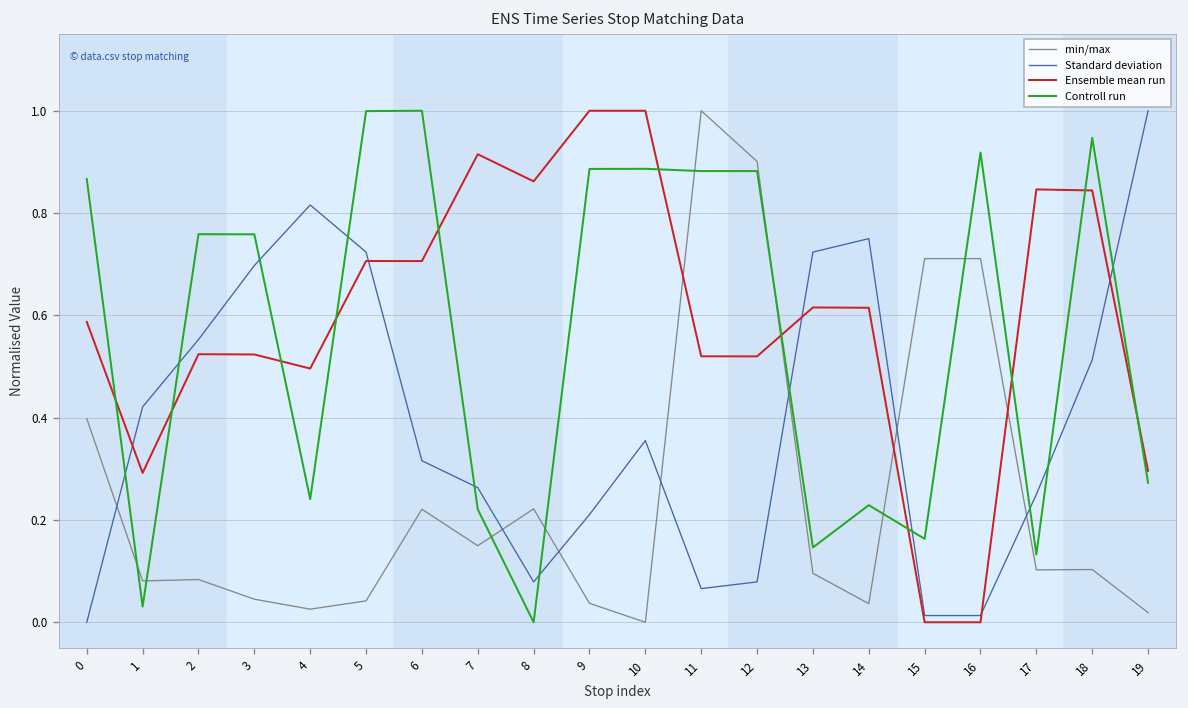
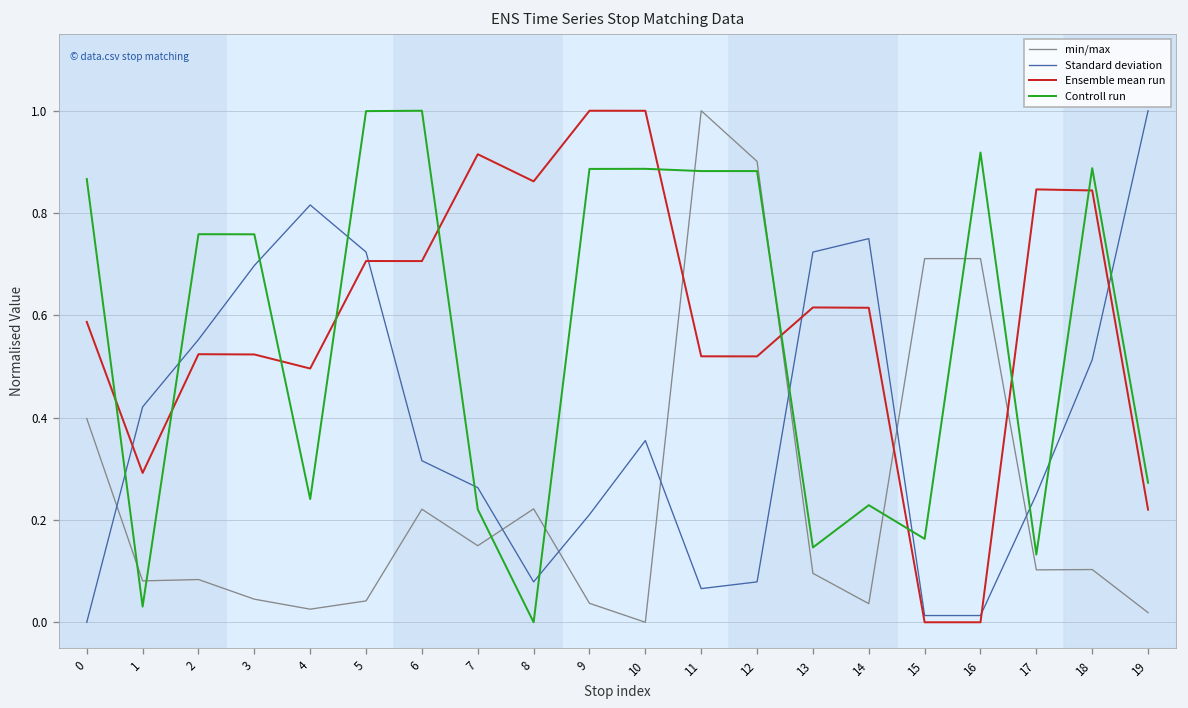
Controll run, 18: 0.95 -> 0.89
Ensemble mean run, 19: 0.30 -> 0.22
